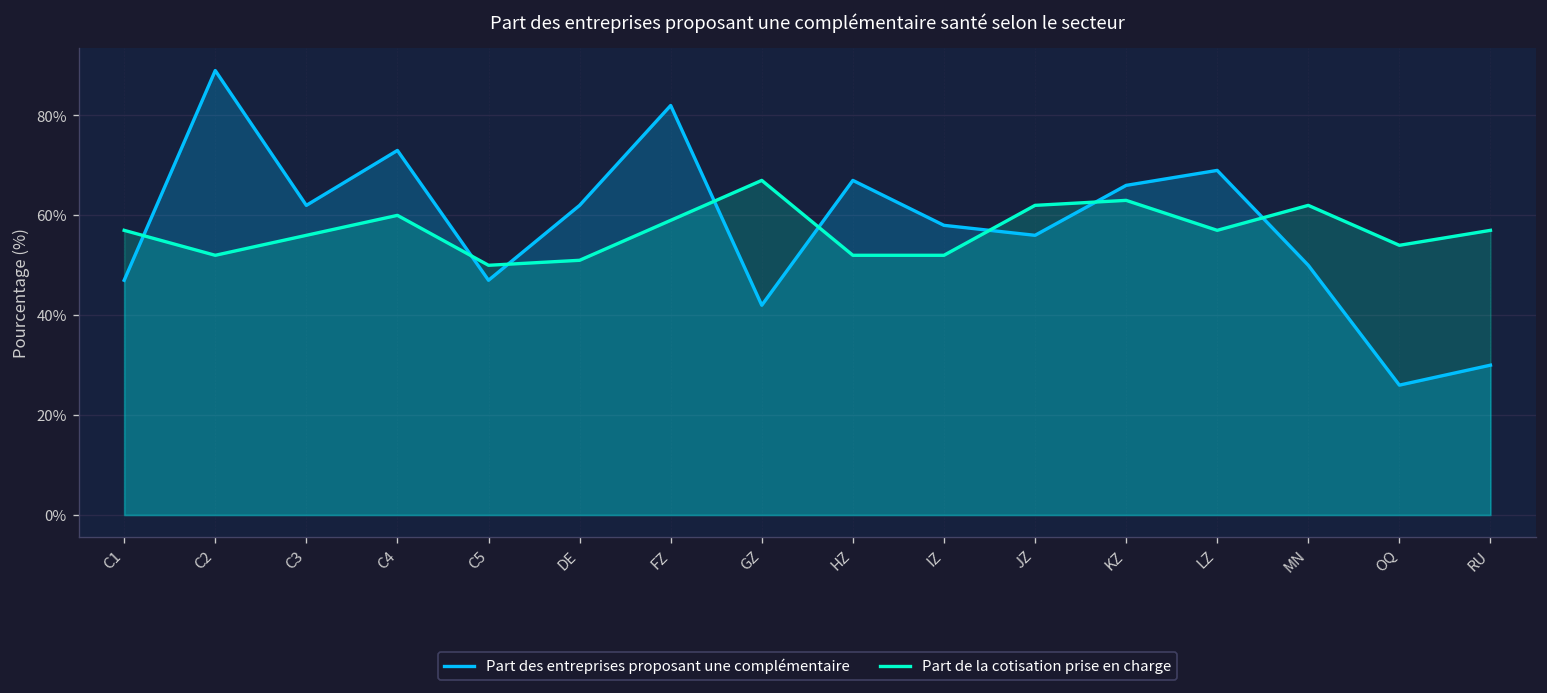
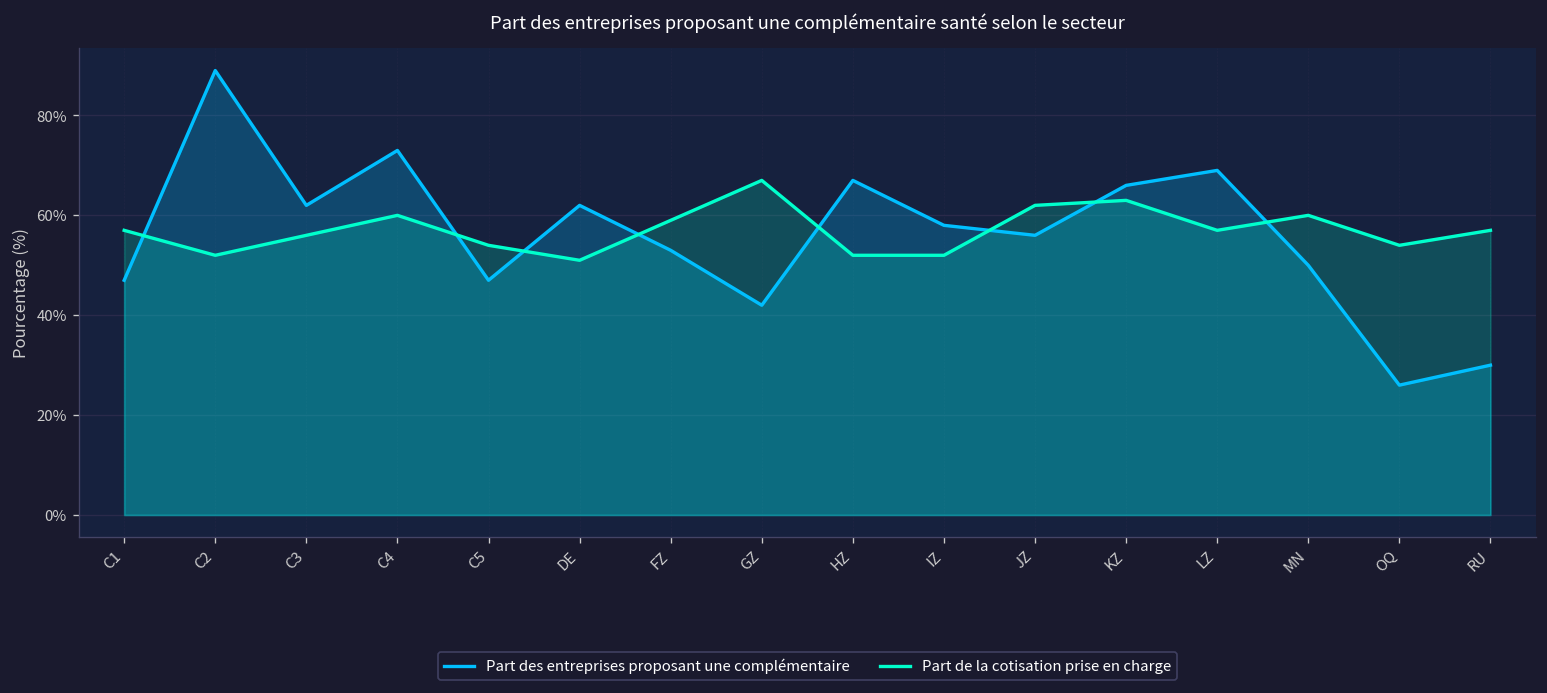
Part de la cotisation prise en charge, C5: 50% -> 54%
Part des entreprises proposant une complémentaire, FZ: 82% -> 53%
Part de la cotisation prise en charge, MN: 62% -> 60%
